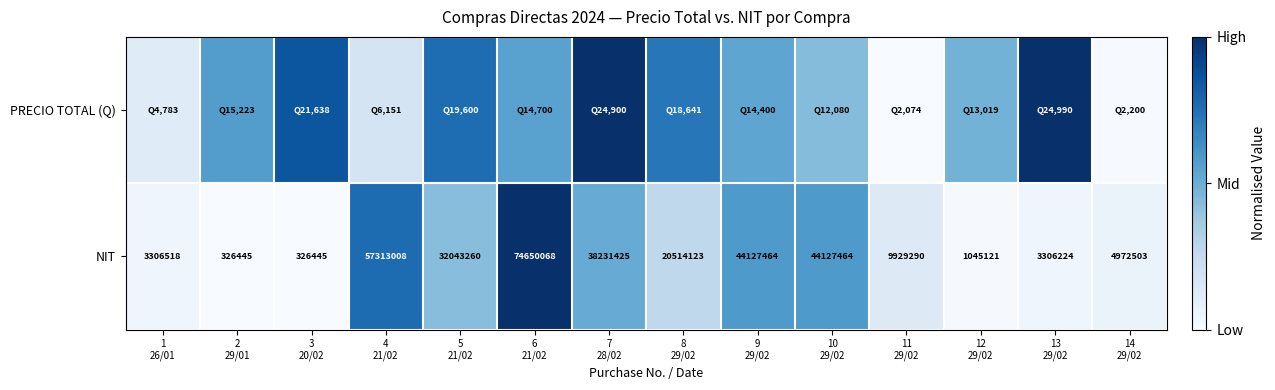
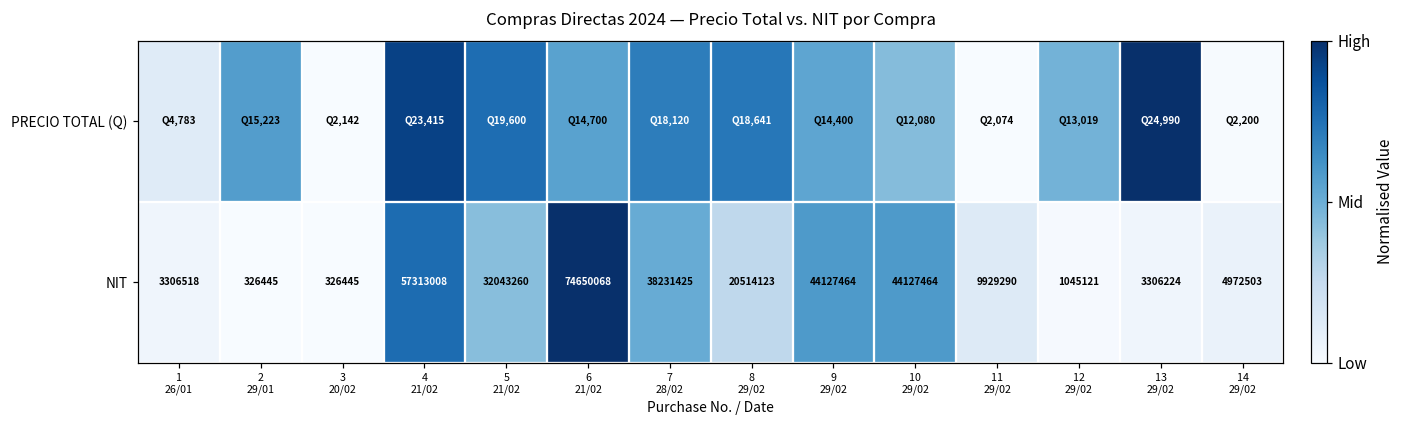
PRECIO TOTAL (Q), 3 20/02: 21,638 -> 2,142
PRECIO TOTAL (Q), 4 21/02: 6,151 -> 23,415
PRECIO TOTAL (Q), 7 28/02: 24,900 -> 18,120
